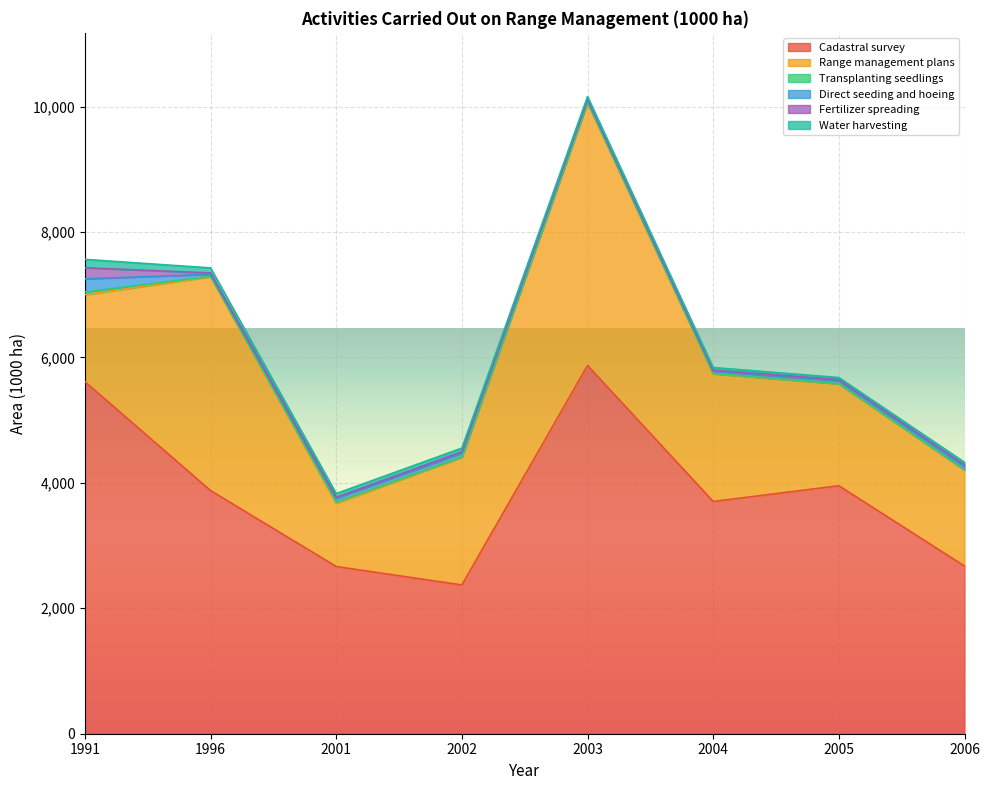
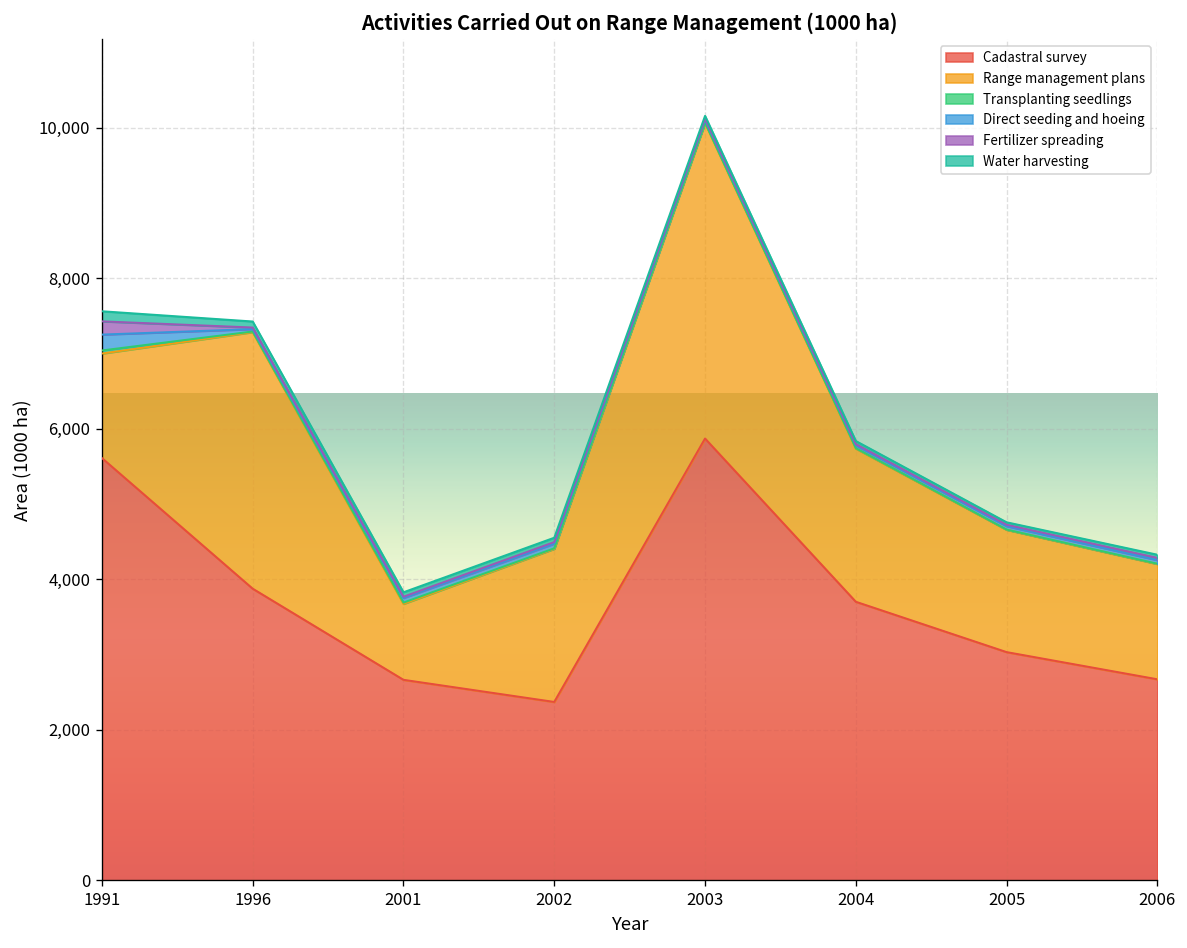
Cadastral survey, 2005: 4,000 -> 3,000
